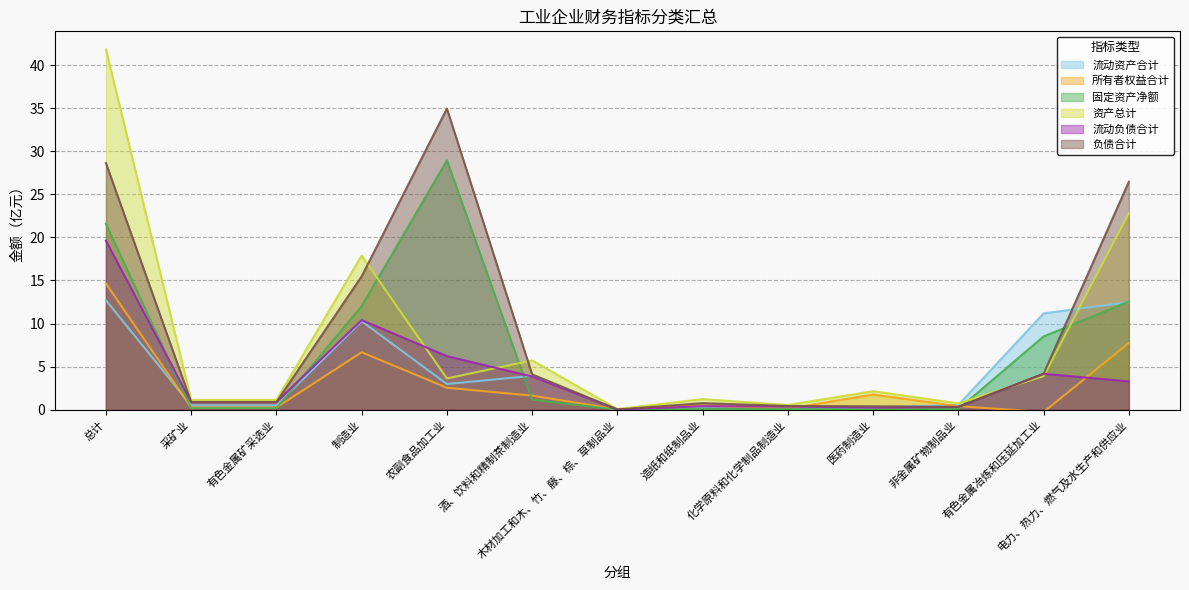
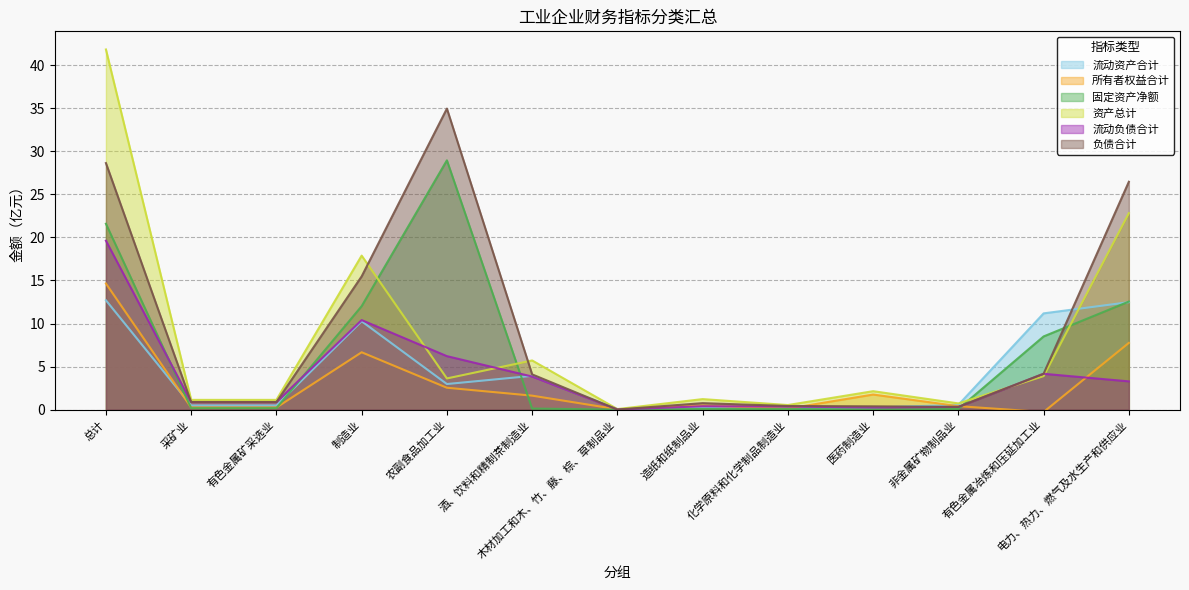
固定资产净额, 酒、饮料和精制茶制造业: 1 -> 0
